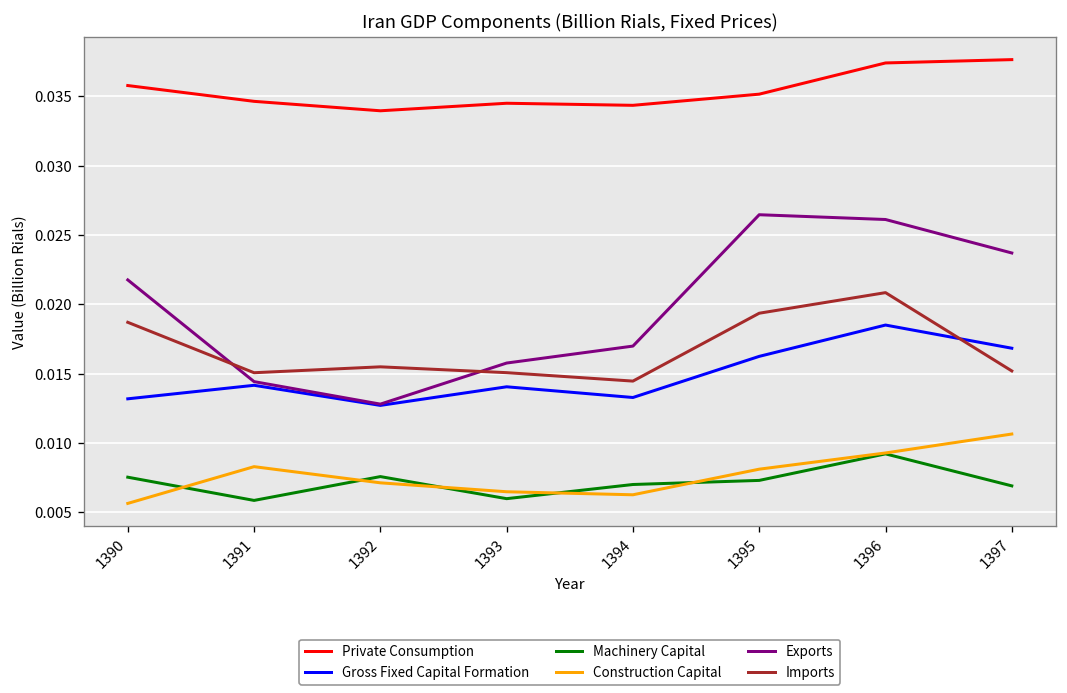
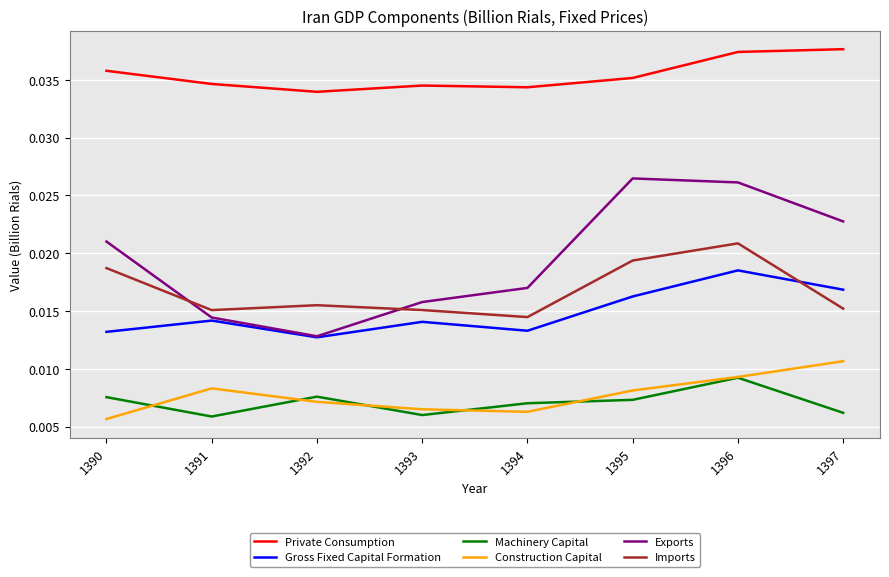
Exports, 1390: 0.0218 -> 0.0210
Machinery Capital, 1397: 0.0069 -> 0.0062
Exports, 1397: 0.0237 -> 0.0227
